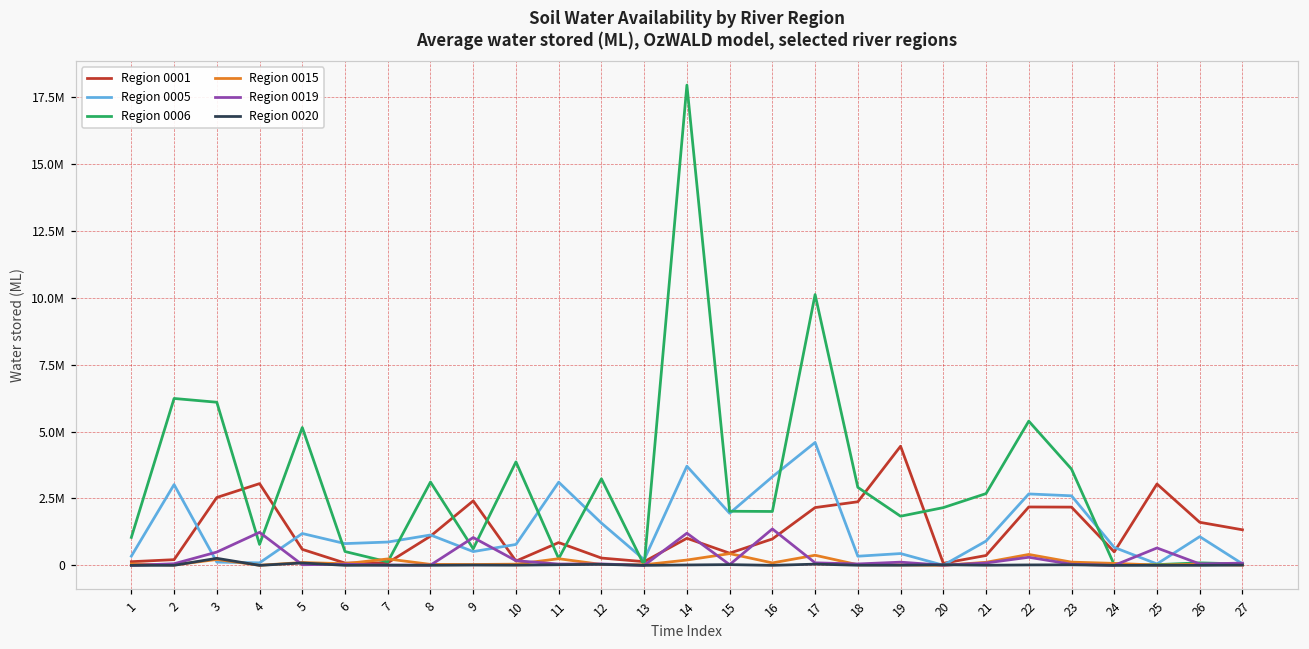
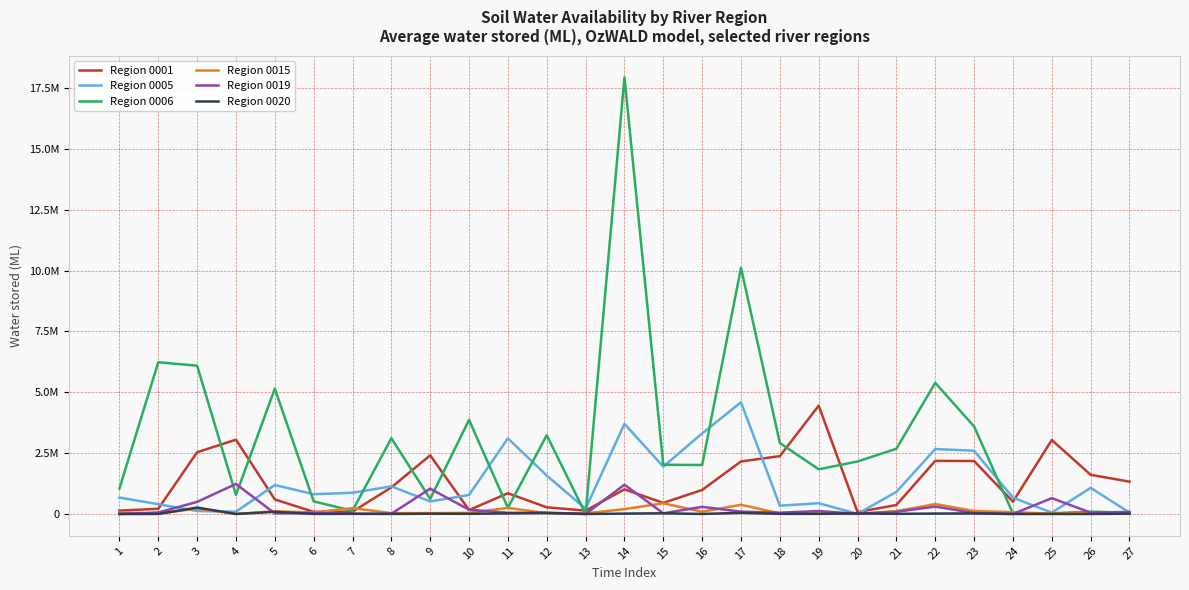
Region 0005, 1: 300000 -> 700000
Region 0005, 2: 3000000 -> 400000
Region 0019, 16: 1400000 -> 300000
